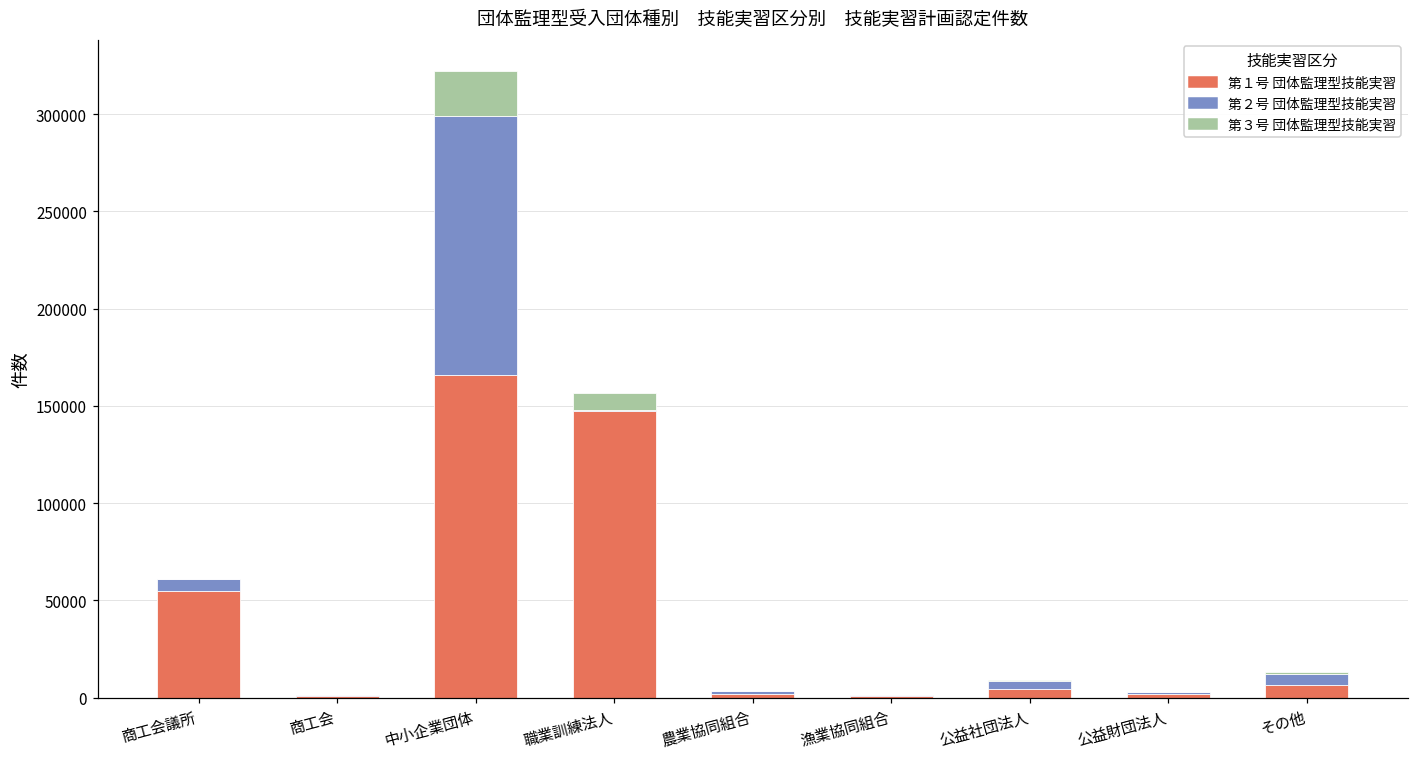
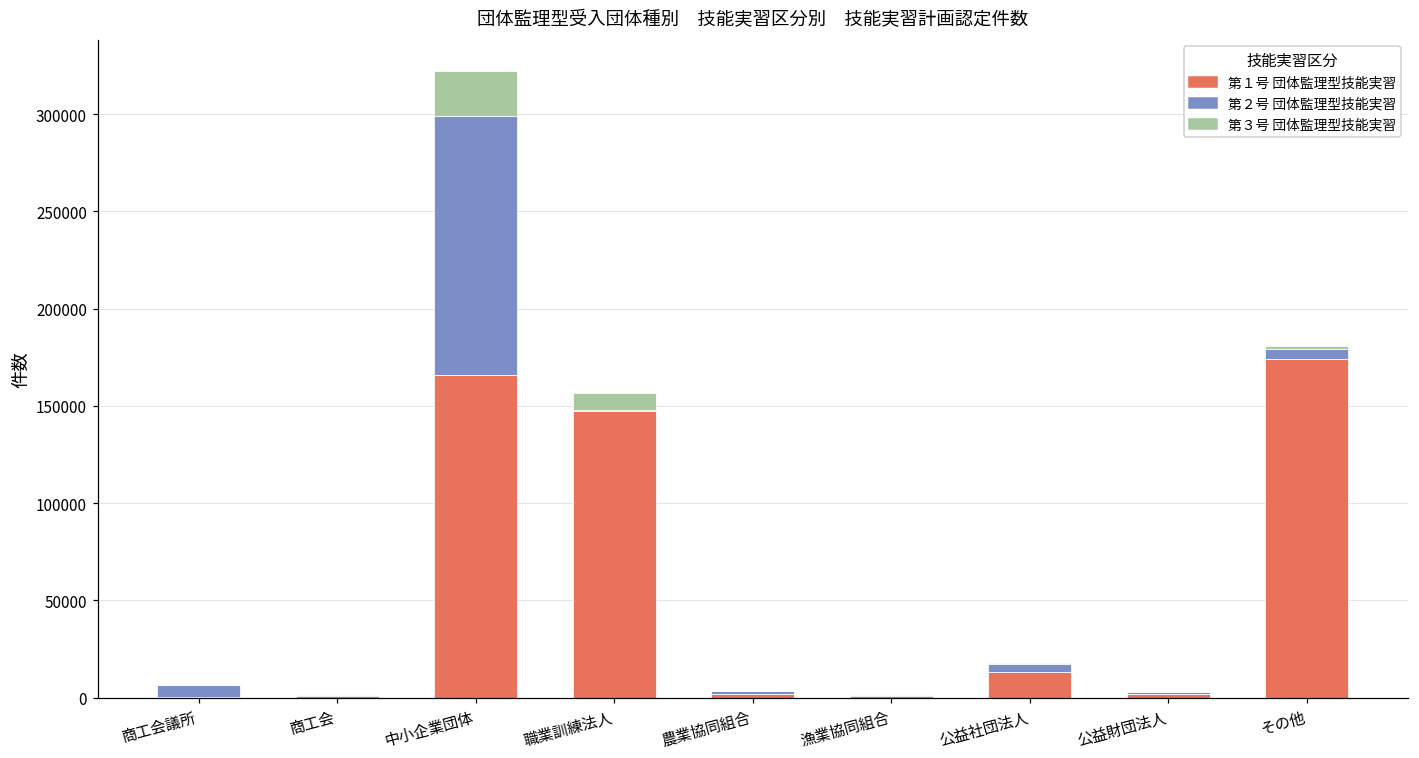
第１号 団体監理型技能実習, 商工会議所: 55000 -> 0
第１号 団体監理型技能実習, 公益社団法人: 4000 -> 13000
第１号 団体監理型技能実習, その他: 7000 -> 174000
